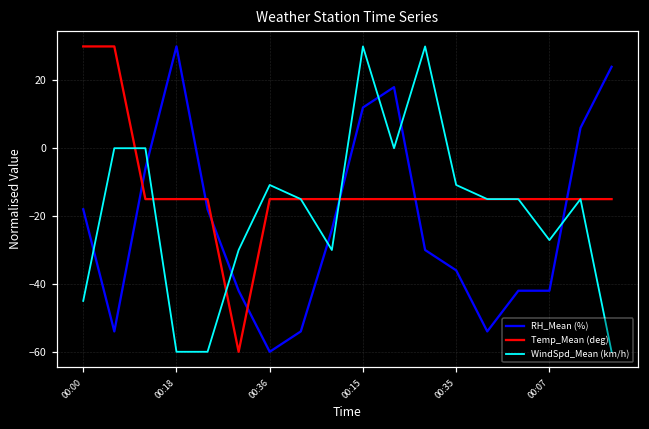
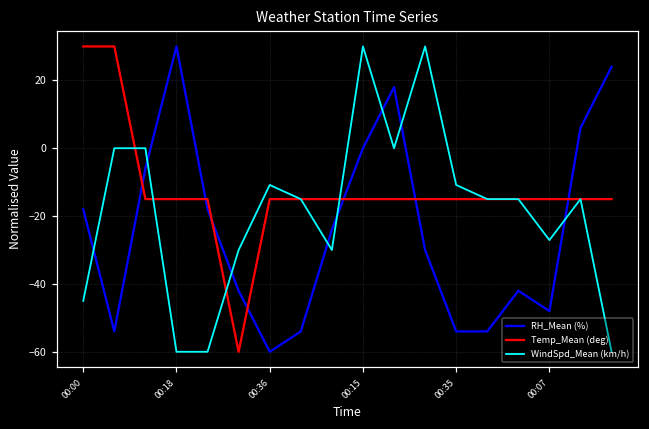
RH_Mean (%), 00:15: 12 -> 0
RH_Mean (%), 00:35: -36 -> -54
RH_Mean (%), 00:07: -42 -> -48
